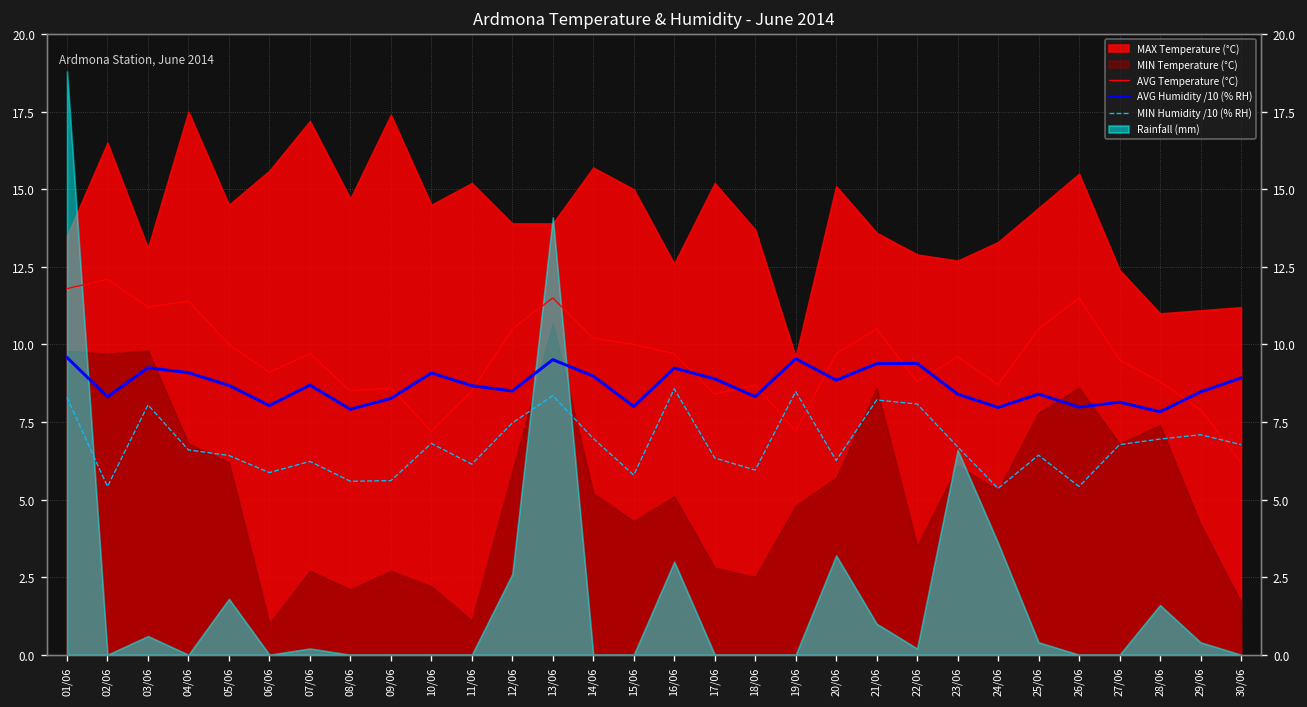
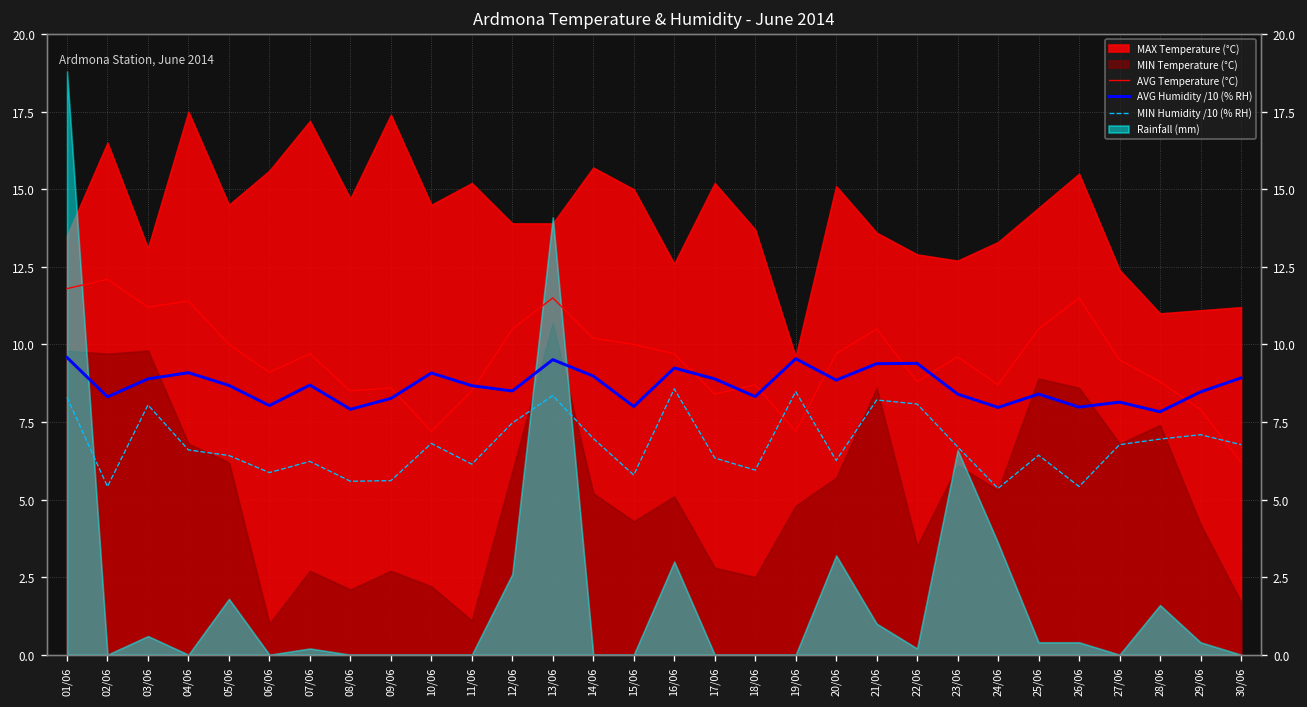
AVG Humidity /10 (% RH), 03/06: 9.3 -> 8.9
MIN Temperature (°C), 25/06: 7.8 -> 8.9
Rainfall (mm), 26/06: 0.0 -> 0.4
